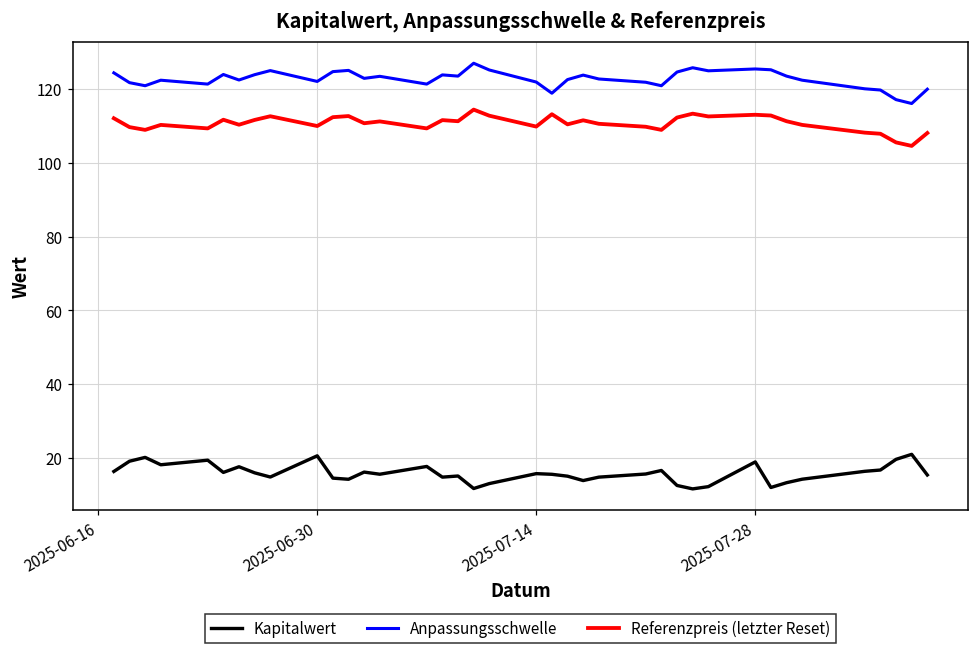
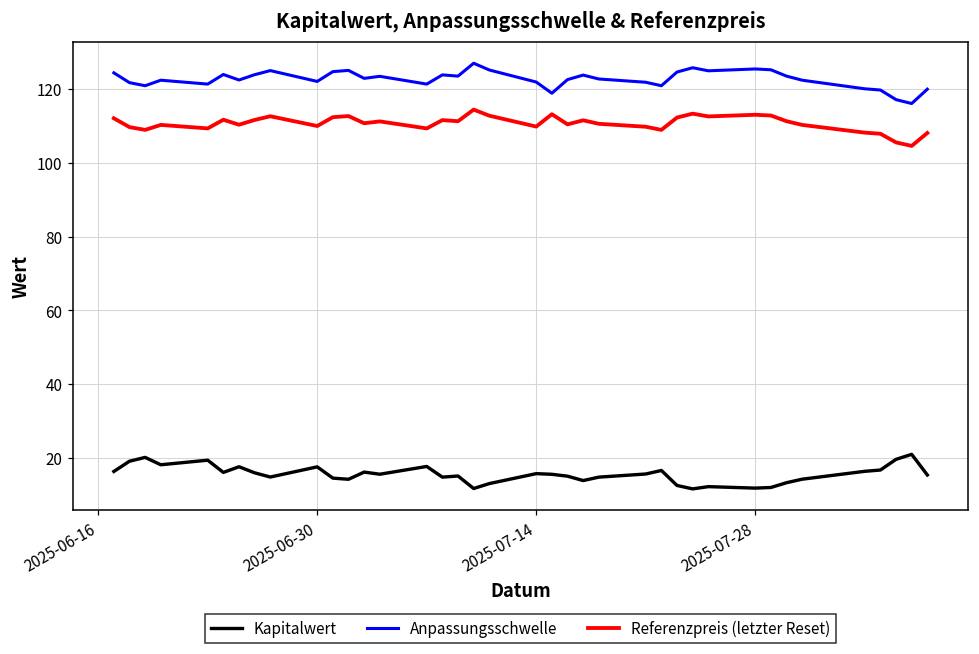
Kapitalwert, 2025-06-30: 20 -> 17
Kapitalwert, 2025-07-28: 19 -> 12
